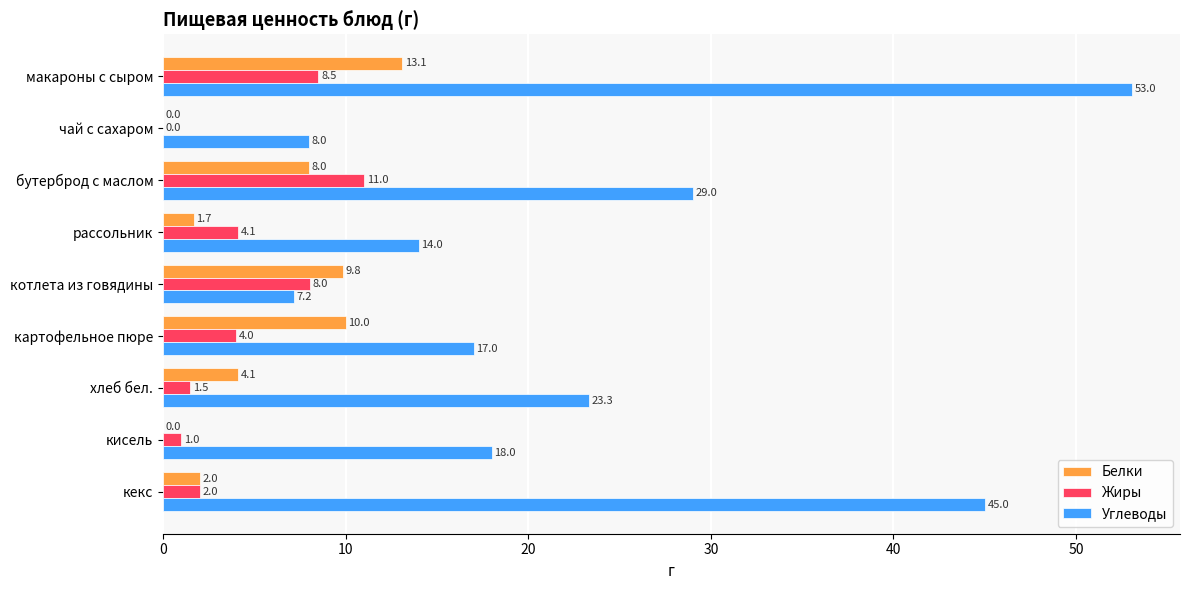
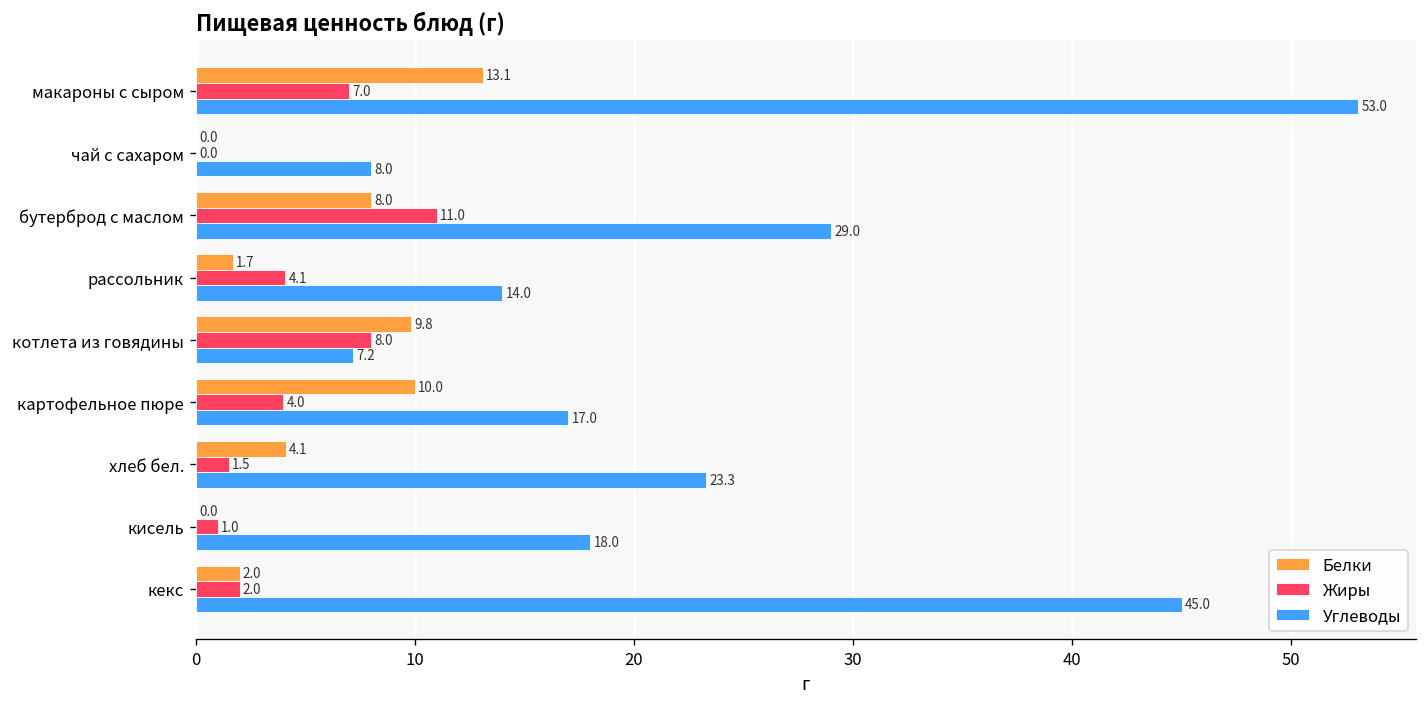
Жиры, макароны с сыром: 8.5 -> 7.0
